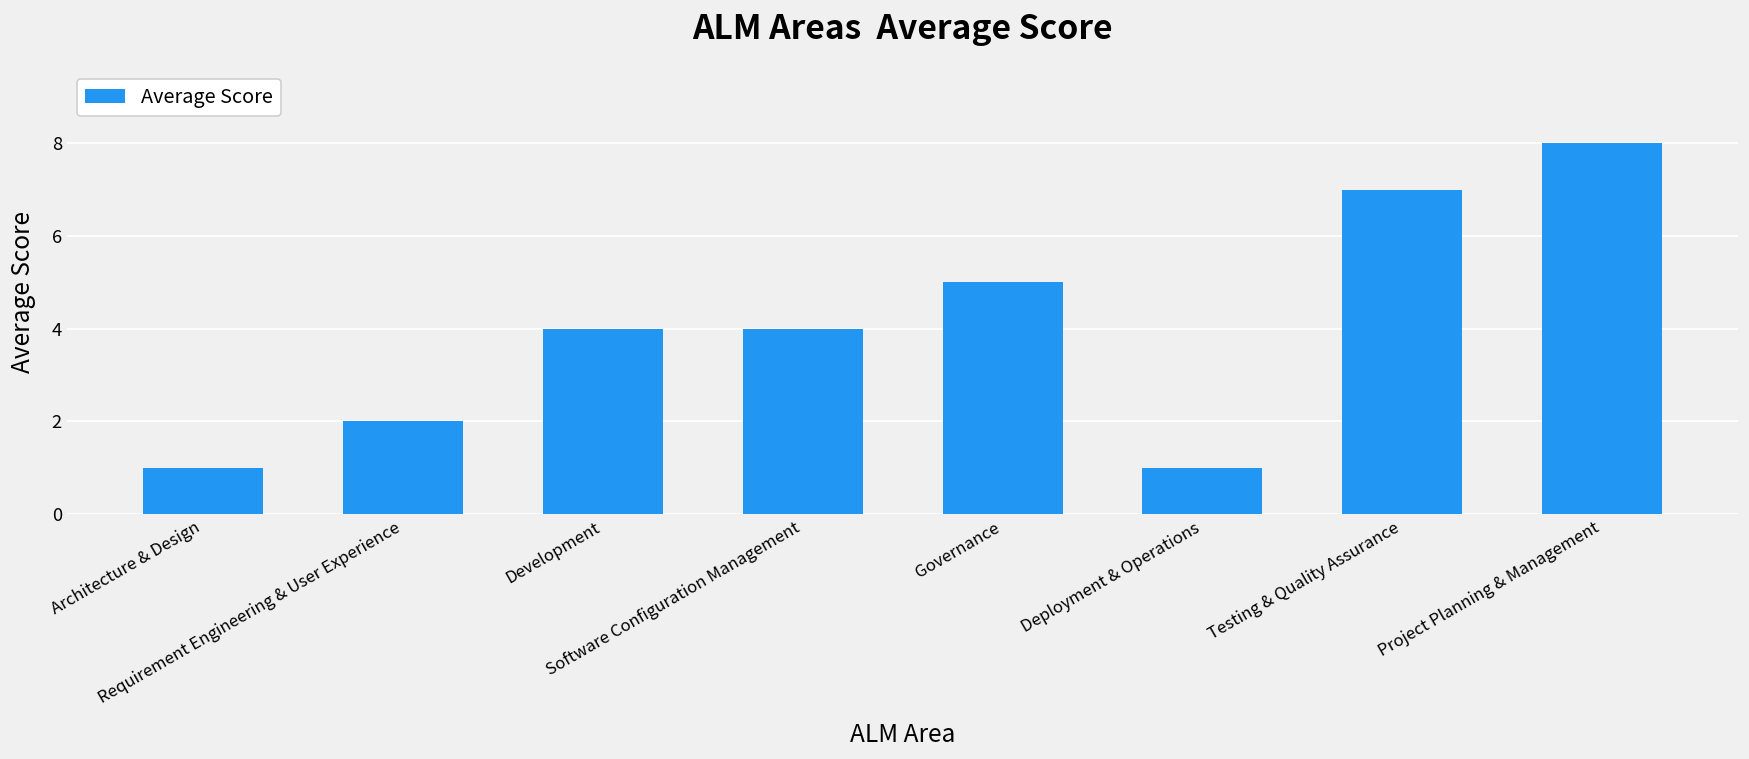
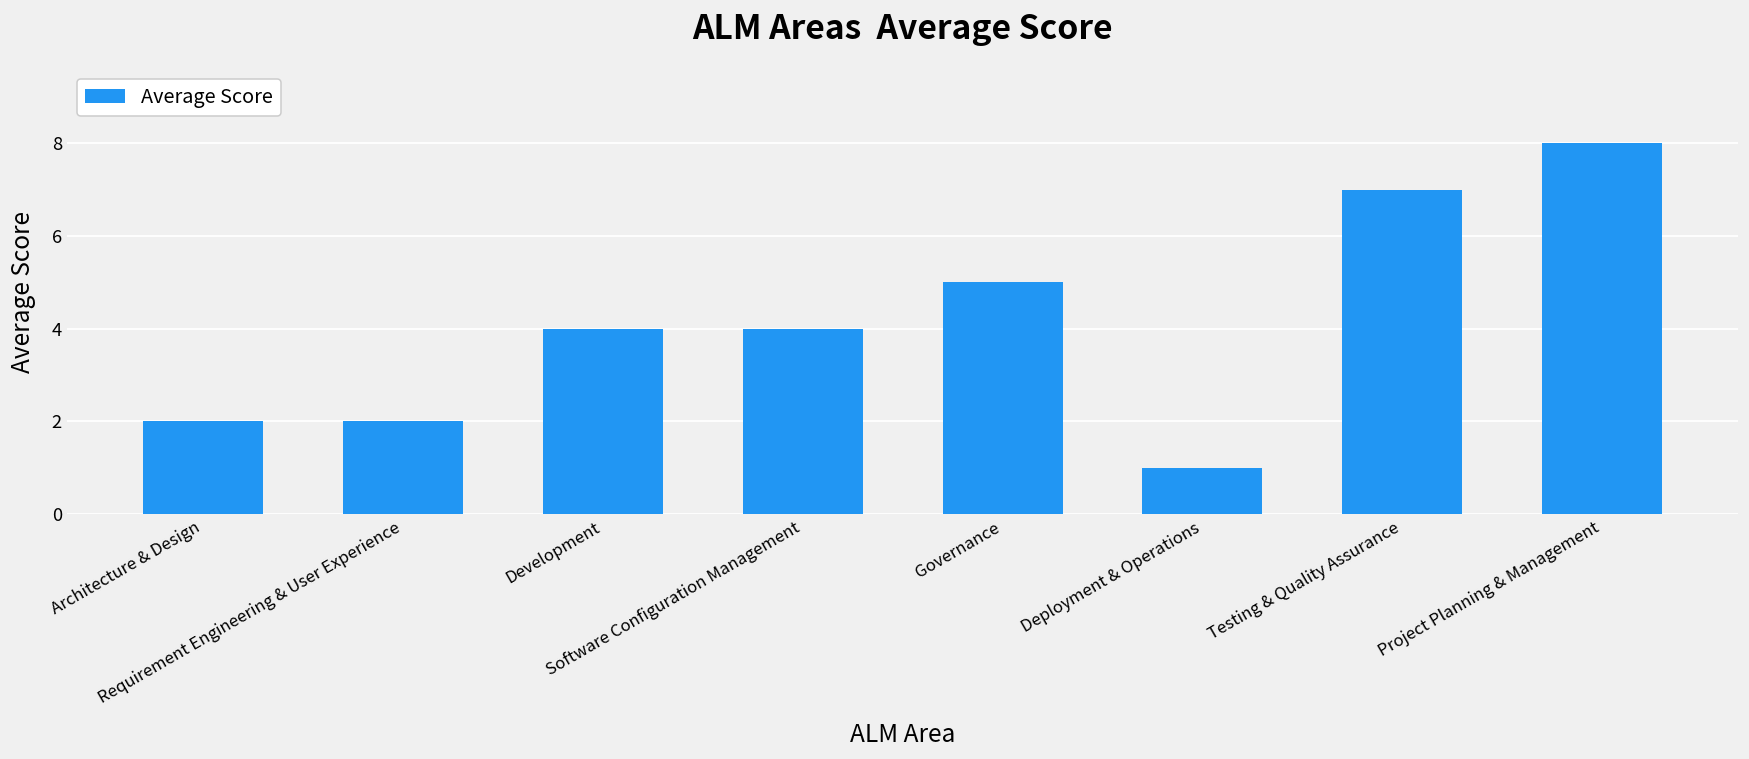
Architecture & Design: 1 -> 2
